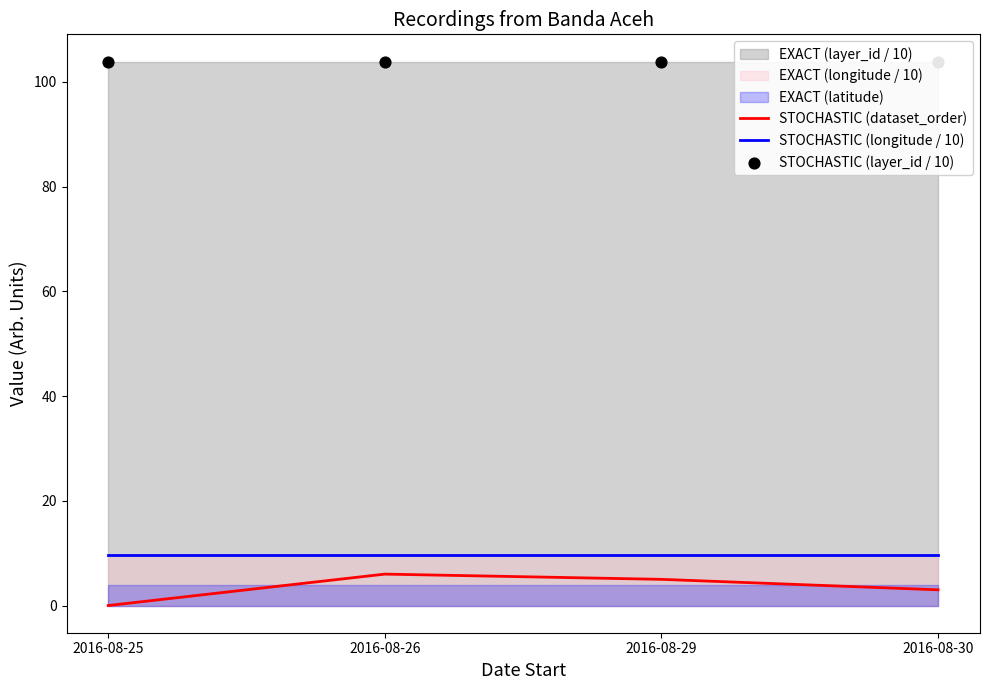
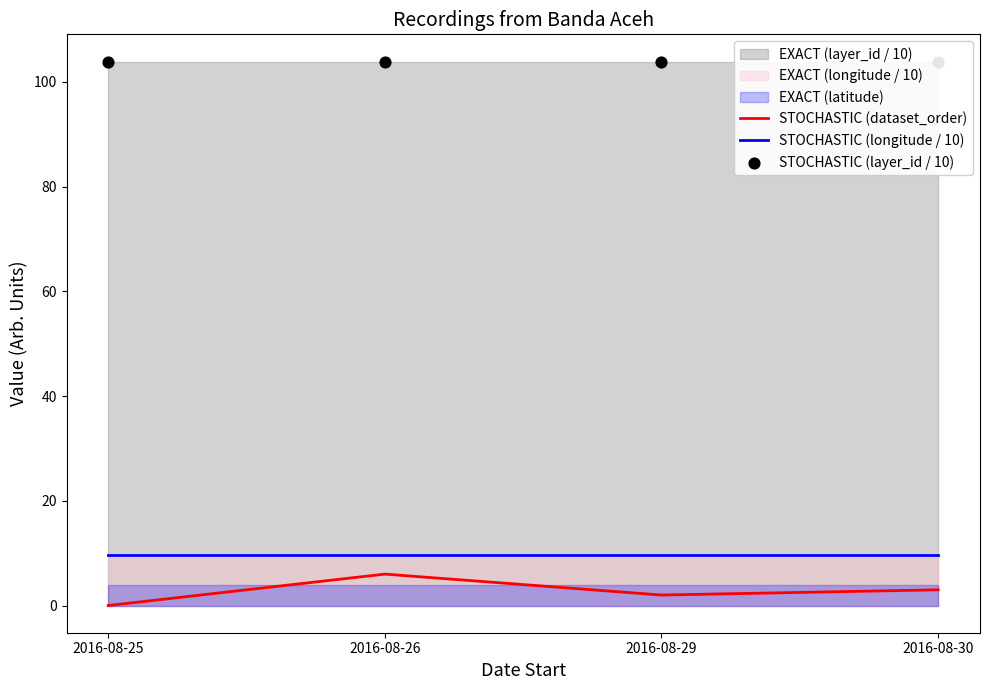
STOCHASTIC (dataset_order), 2016-08-29: 5 -> 2
